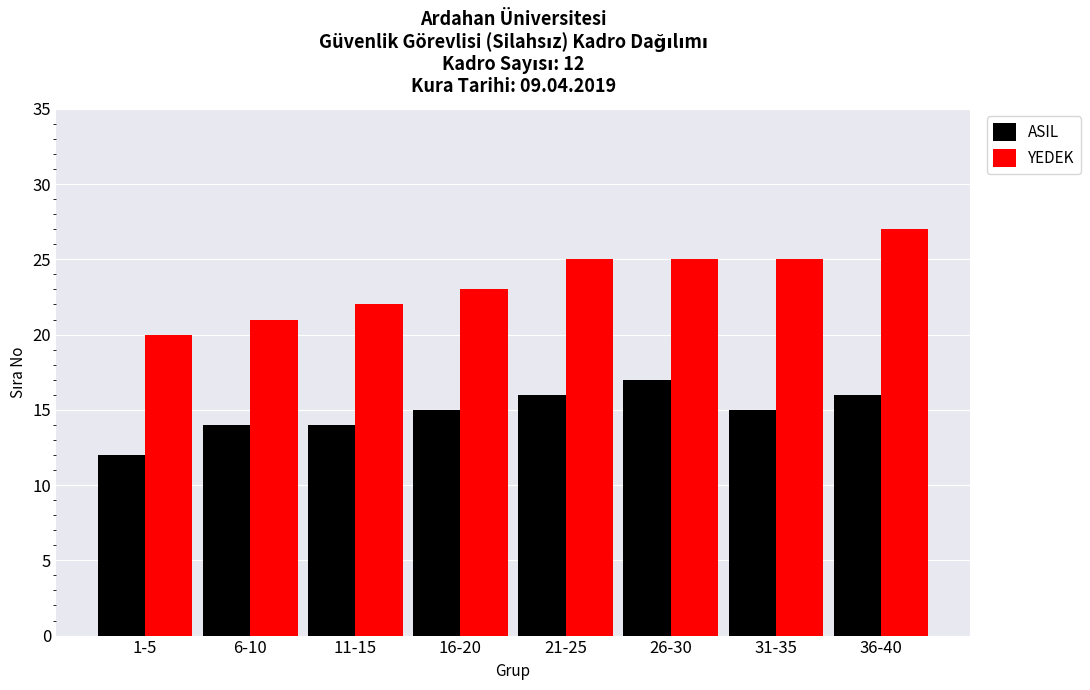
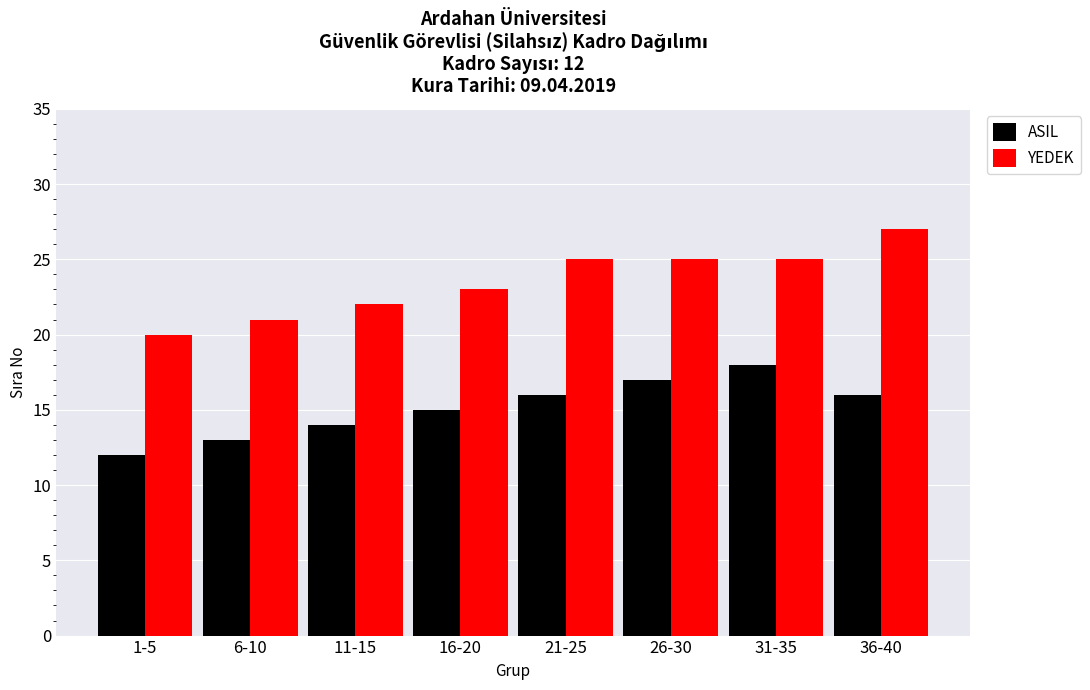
ASIL, 6-10: 14 -> 13
ASIL, 31-35: 15 -> 18
